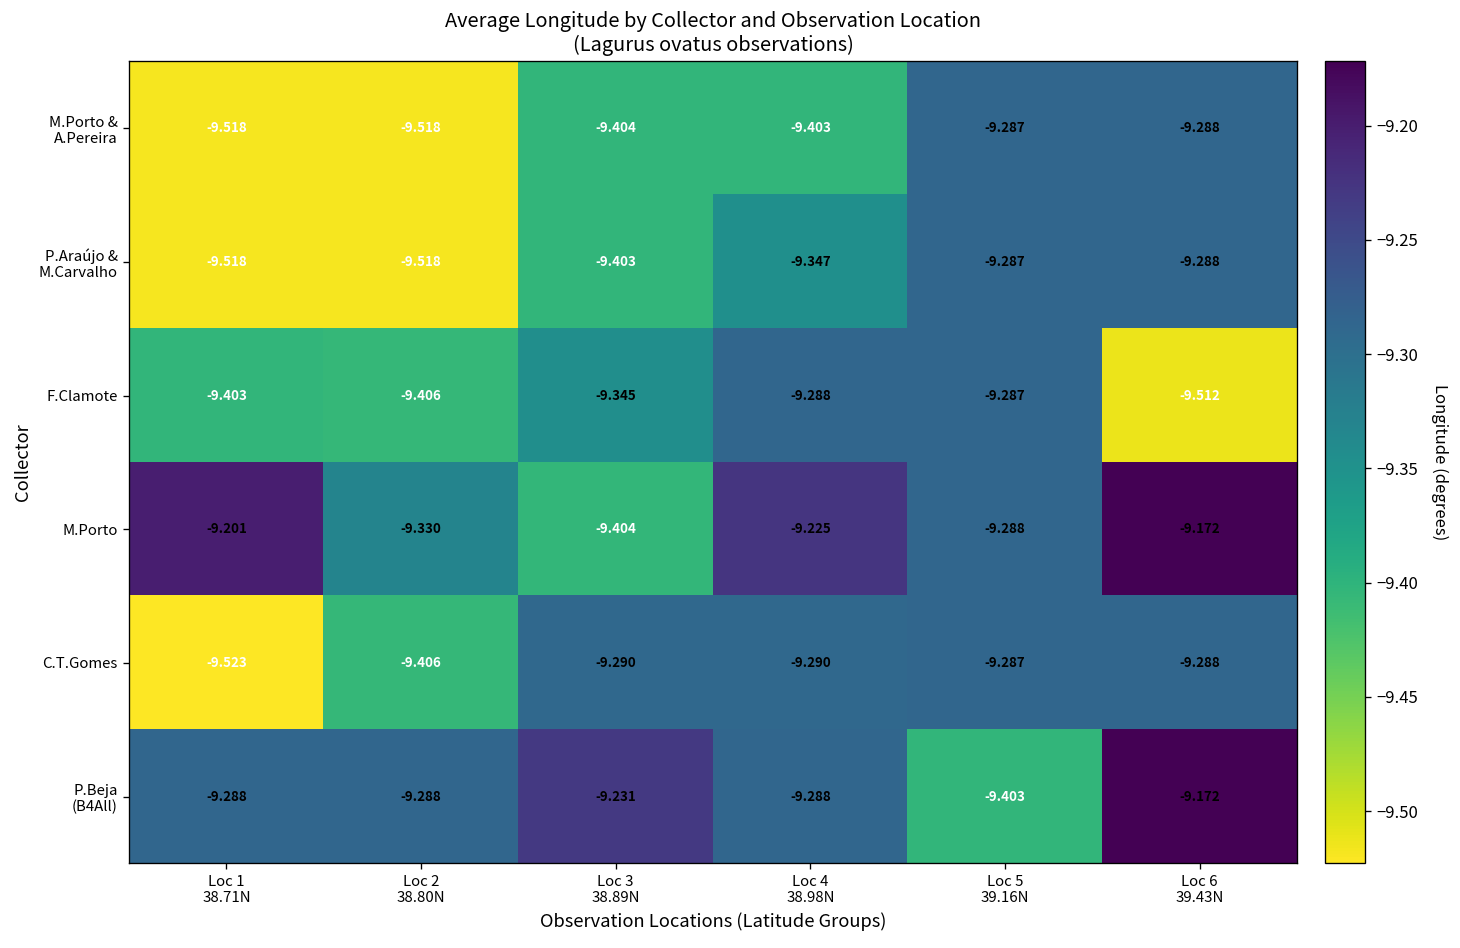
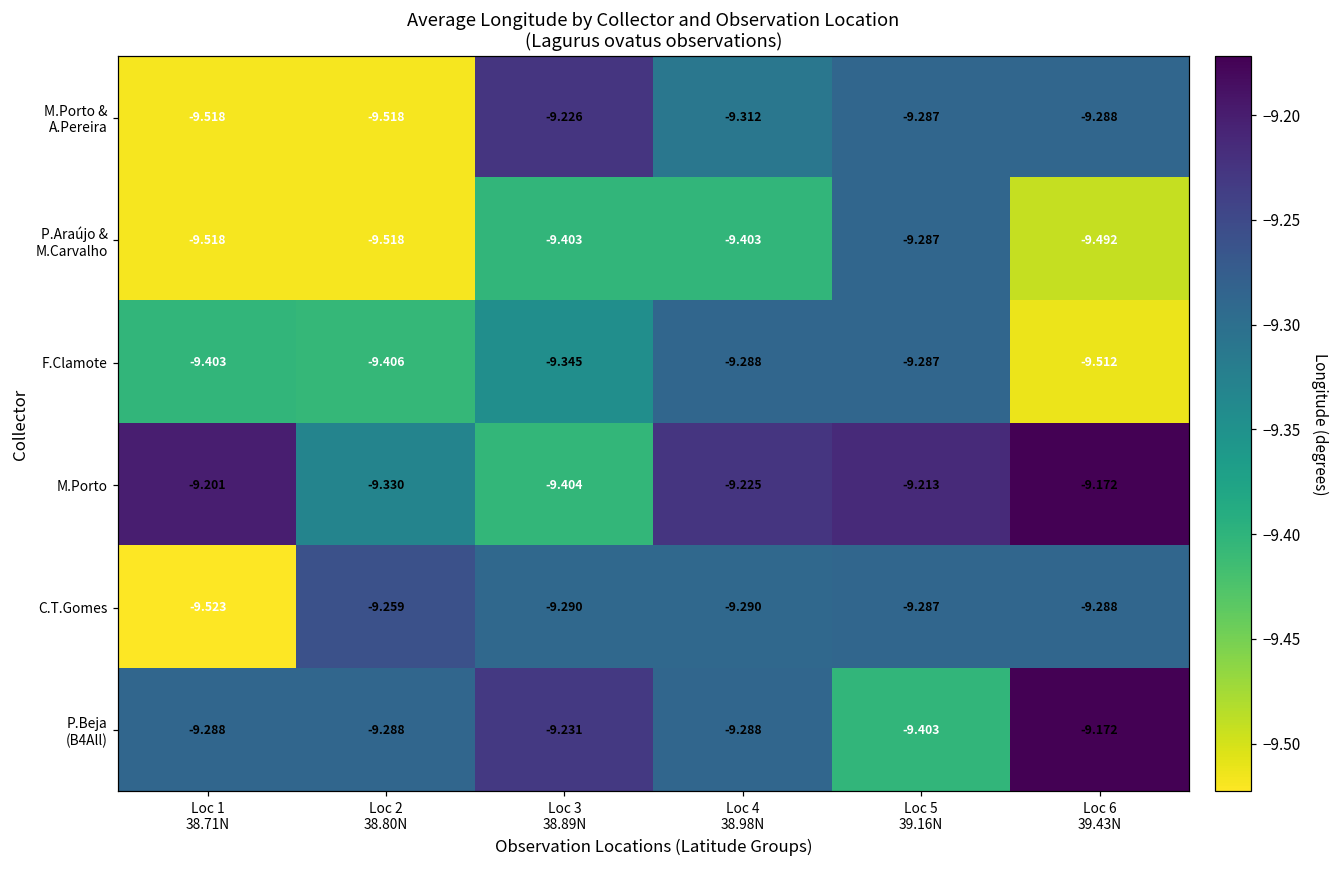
M.Porto & A.Pereira, Loc 3 38.89N: -9.404 -> -9.226
M.Porto & A.Pereira, Loc 4 38.98N: -9.403 -> -9.312
P.Araújo & M.Carvalho, Loc 4 38.98N: -9.347 -> -9.403
P.Araújo & M.Carvalho, Loc 6 39.43N: -9.288 -> -9.492
M.Porto, Loc 5 39.16N: -9.288 -> -9.213
C.T.Gomes, Loc 2 38.80N: -9.406 -> -9.259
